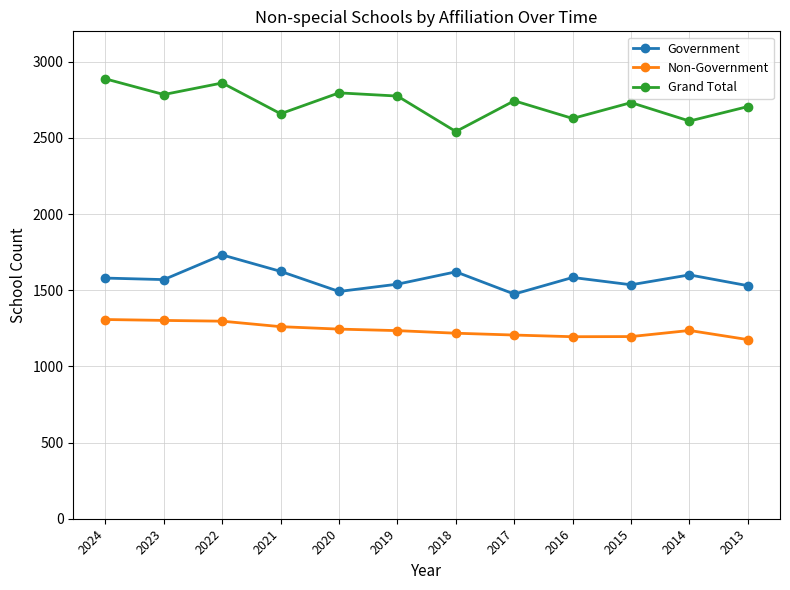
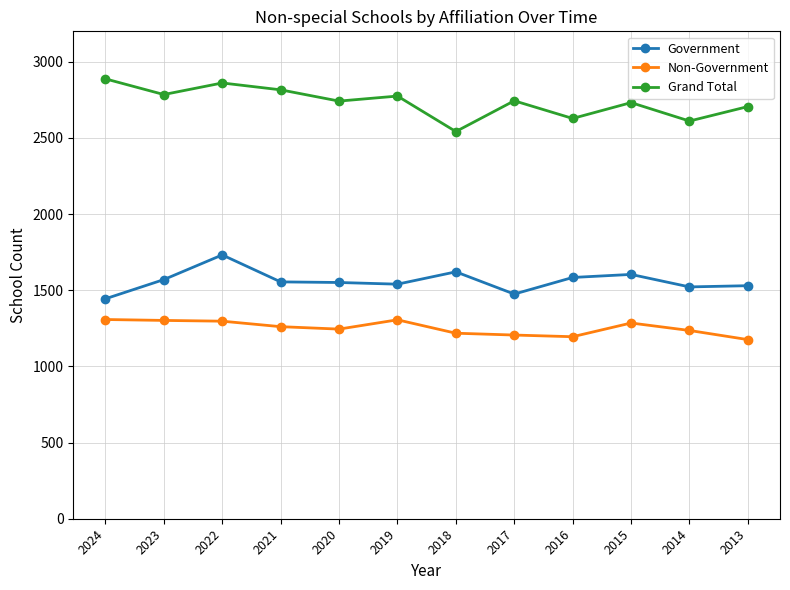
Government, 2024: 1580 -> 1440
Government, 2021: 1620 -> 1560
Grand Total, 2021: 2660 -> 2820
Government, 2020: 1490 -> 1550
Grand Total, 2020: 2800 -> 2740
Non-Government, 2019: 1240 -> 1310
Government, 2015: 1540 -> 1600
Non-Government, 2015: 1200 -> 1290
Government, 2014: 1600 -> 1520
